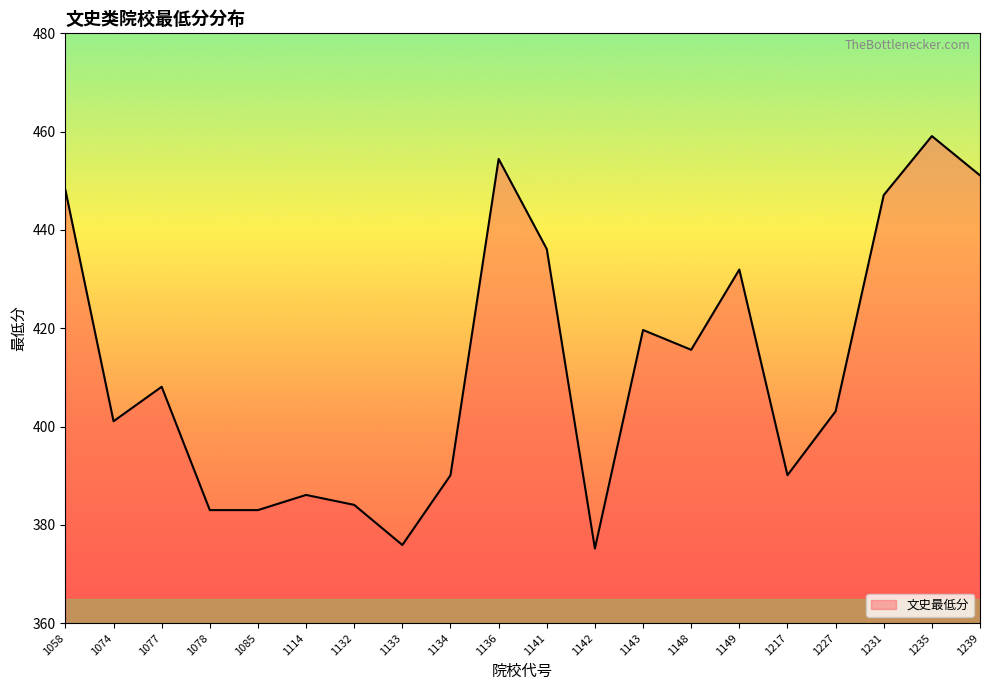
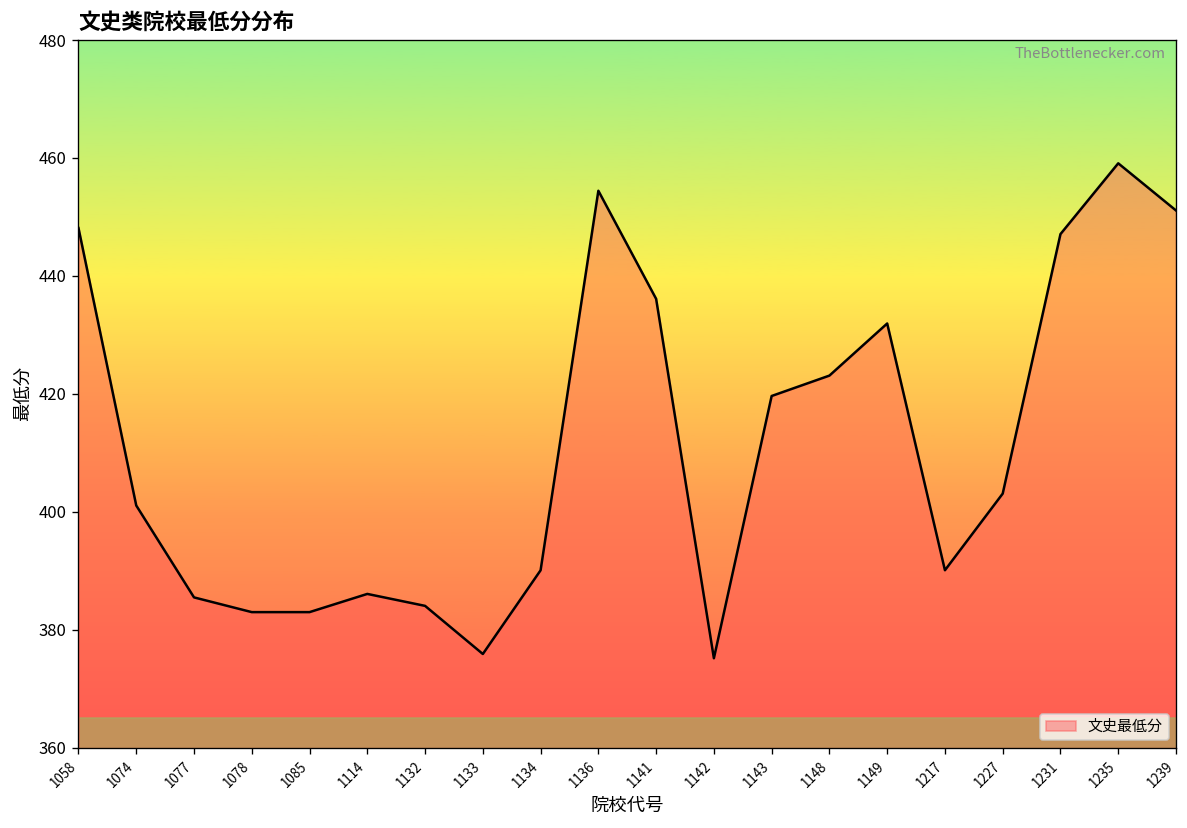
文史最低分, 1077: 408 -> 385
文史最低分, 1148: 416 -> 423
